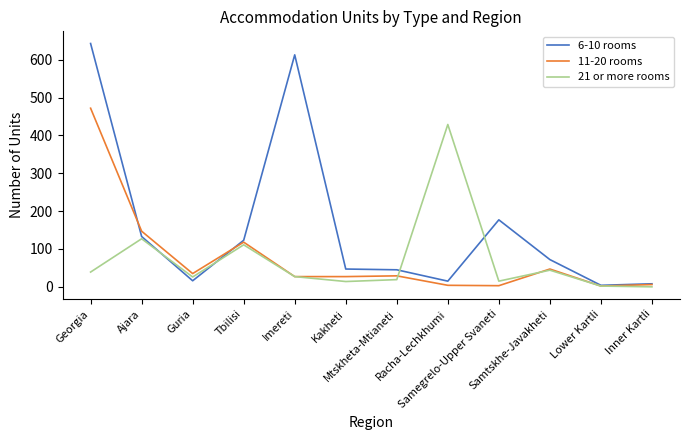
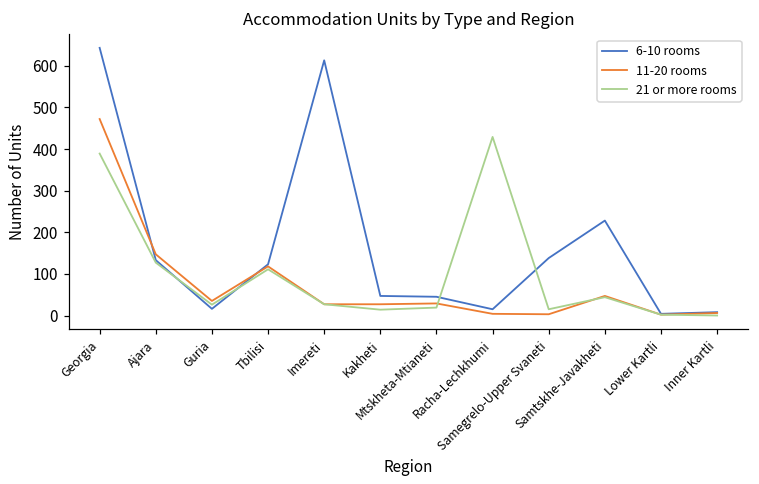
21 or more rooms, Georgia: 40 -> 390
6-10 rooms, Samegrelo-Upper Svaneti: 180 -> 140
6-10 rooms, Samtskhe-Javakheti: 70 -> 230
